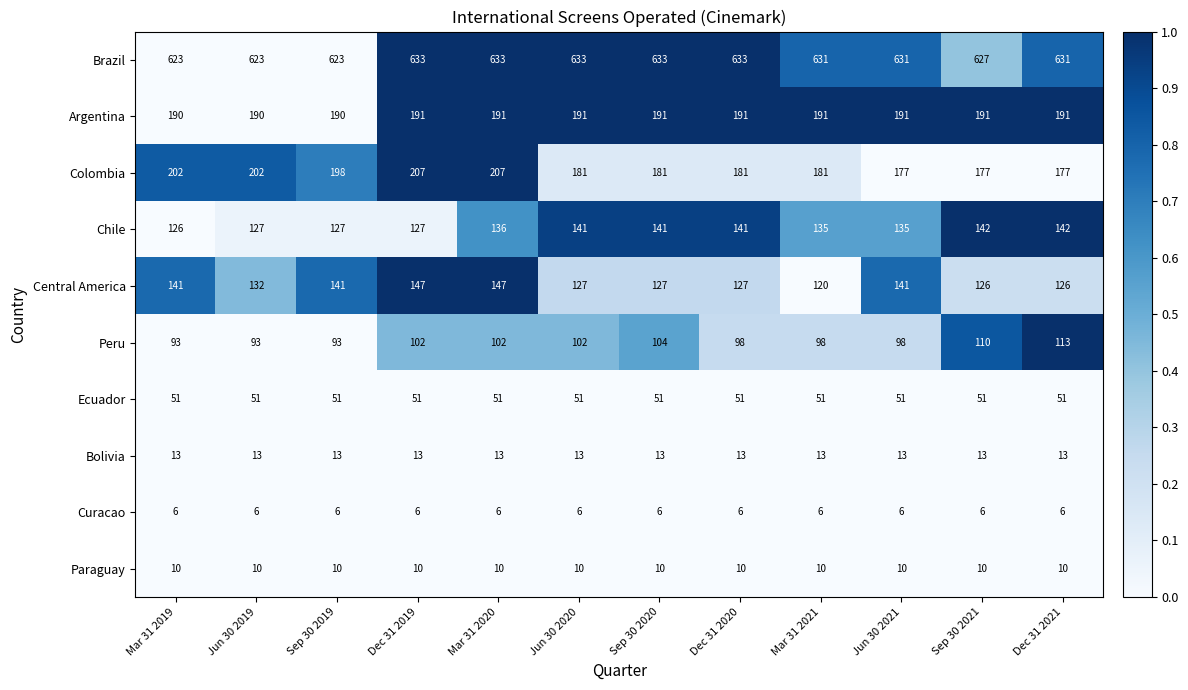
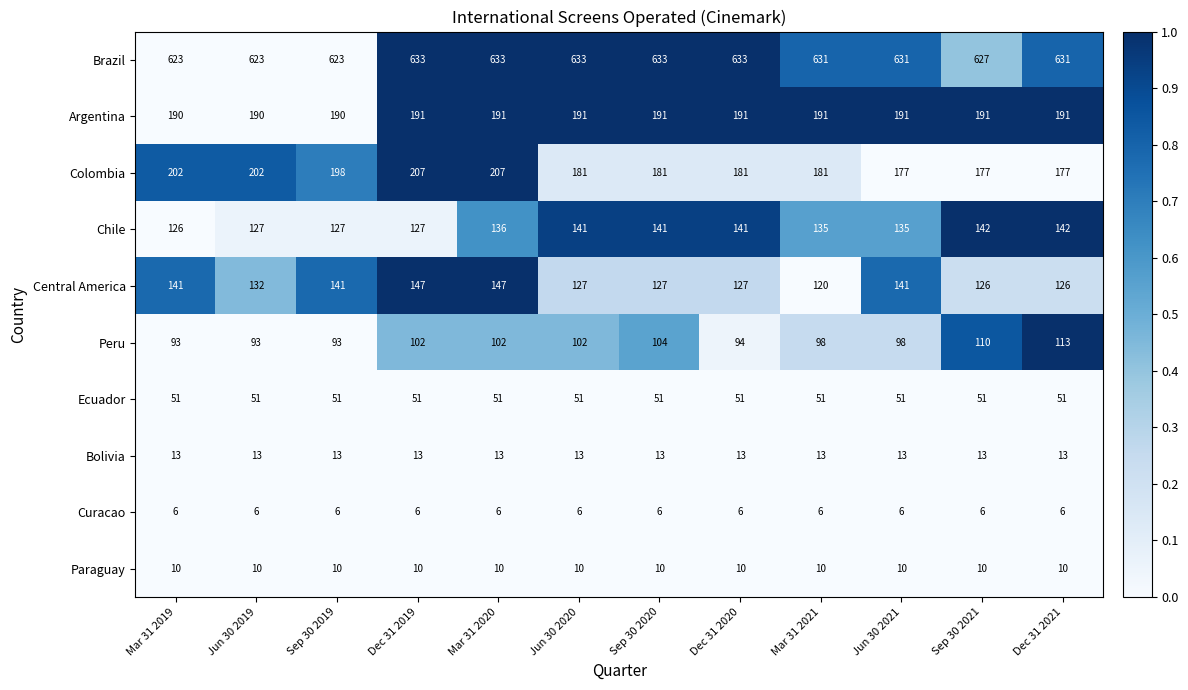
Peru, Dec 31 2020: 98 -> 94
